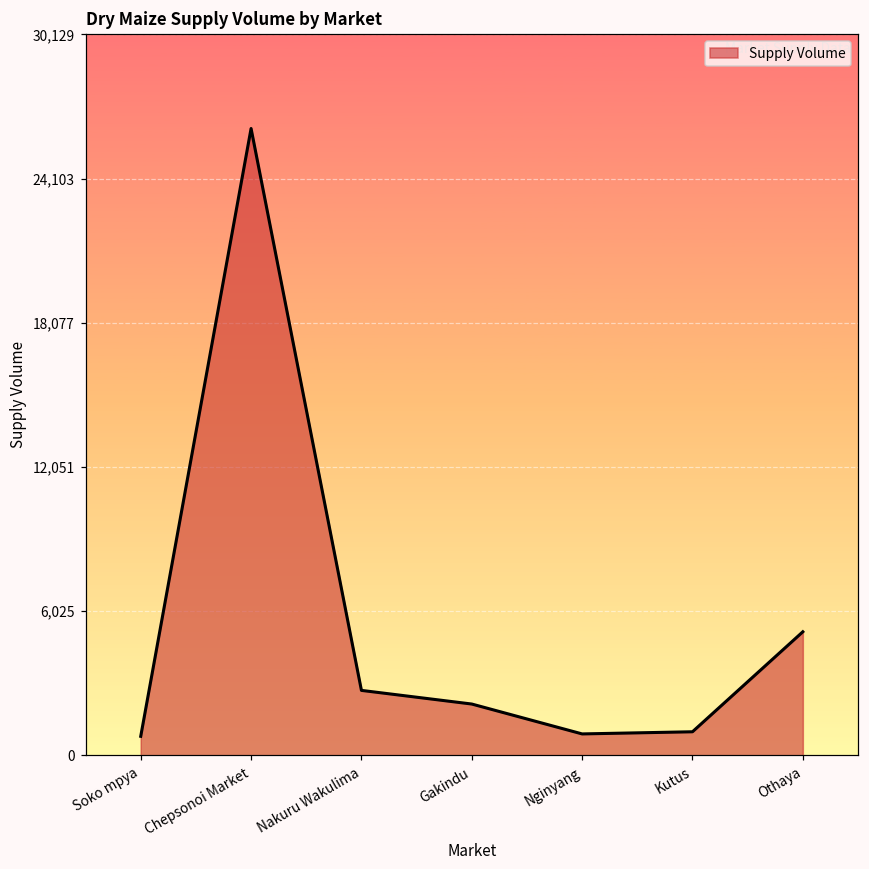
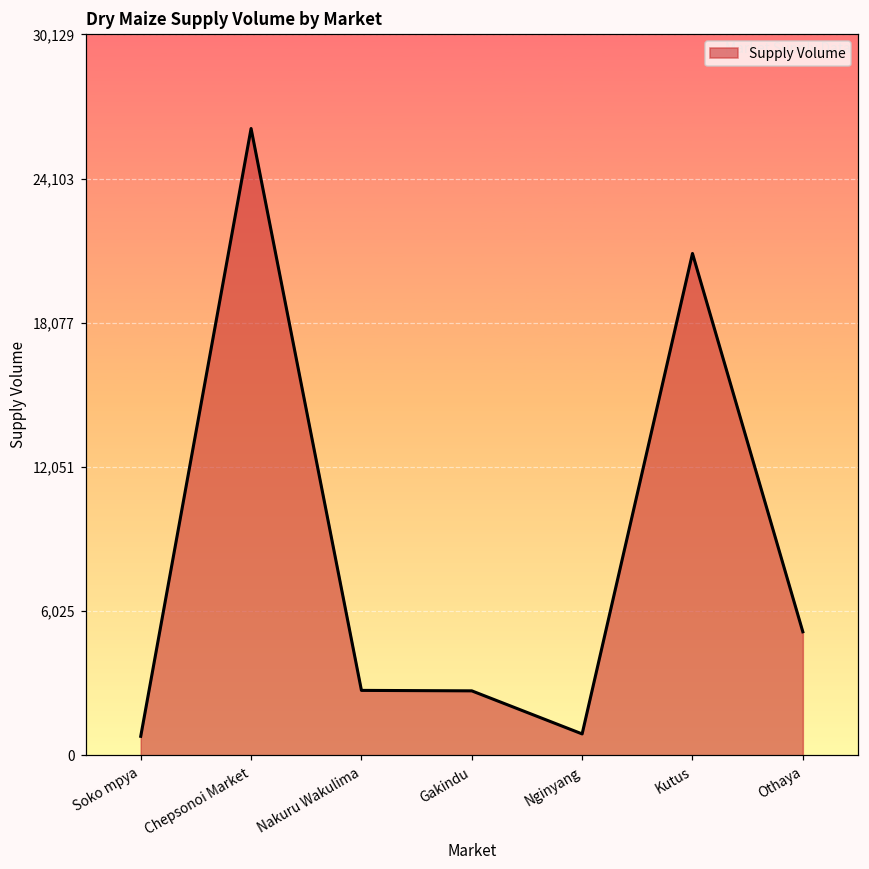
Gakindu: 2,100 -> 2,700
Kutus: 1,000 -> 21,000
